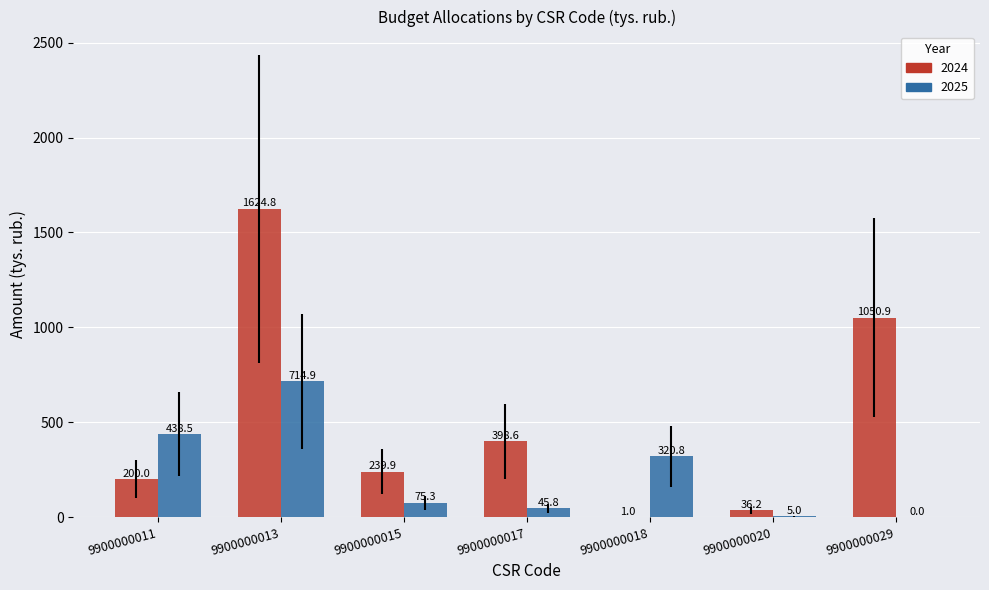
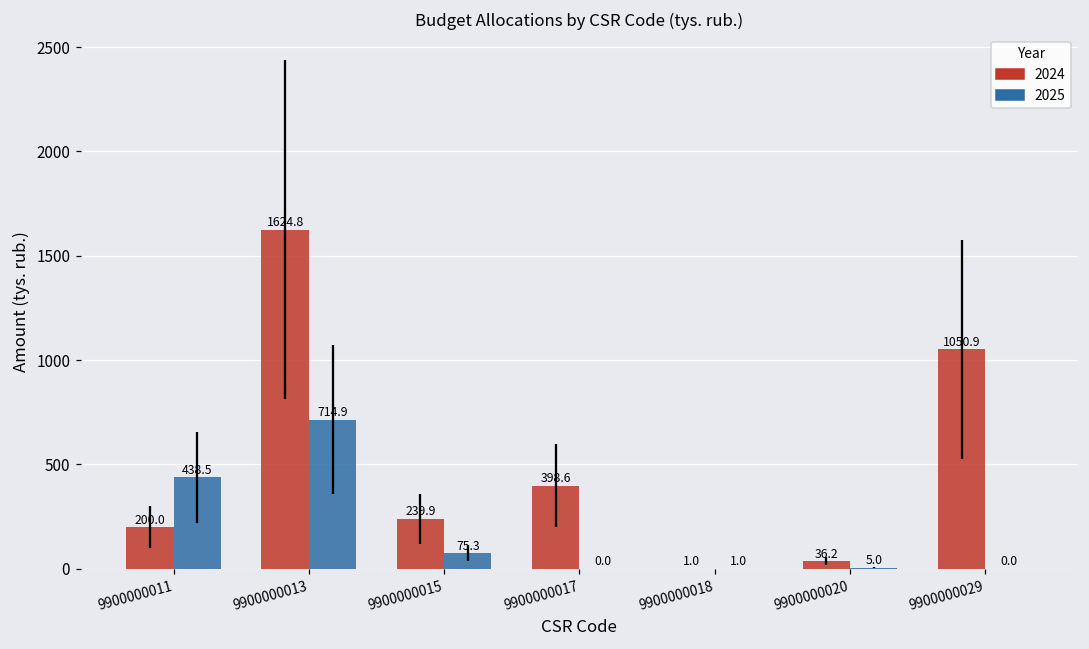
2025, 9900000017: 45.8 -> 0.0
2025, 9900000018: 320.8 -> 1.0
